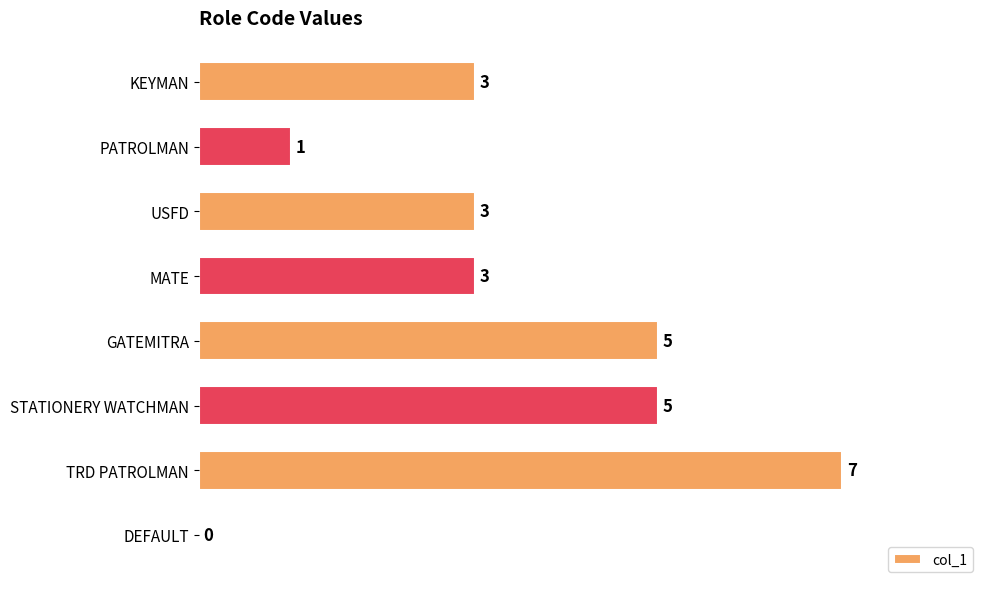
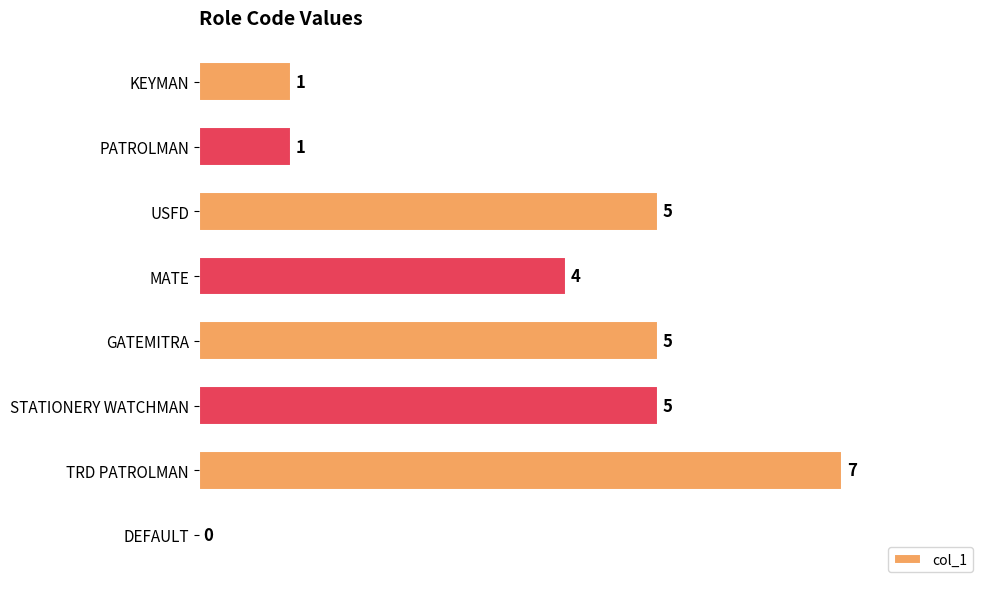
KEYMAN: 3 -> 1
USFD: 3 -> 5
MATE: 3 -> 4
